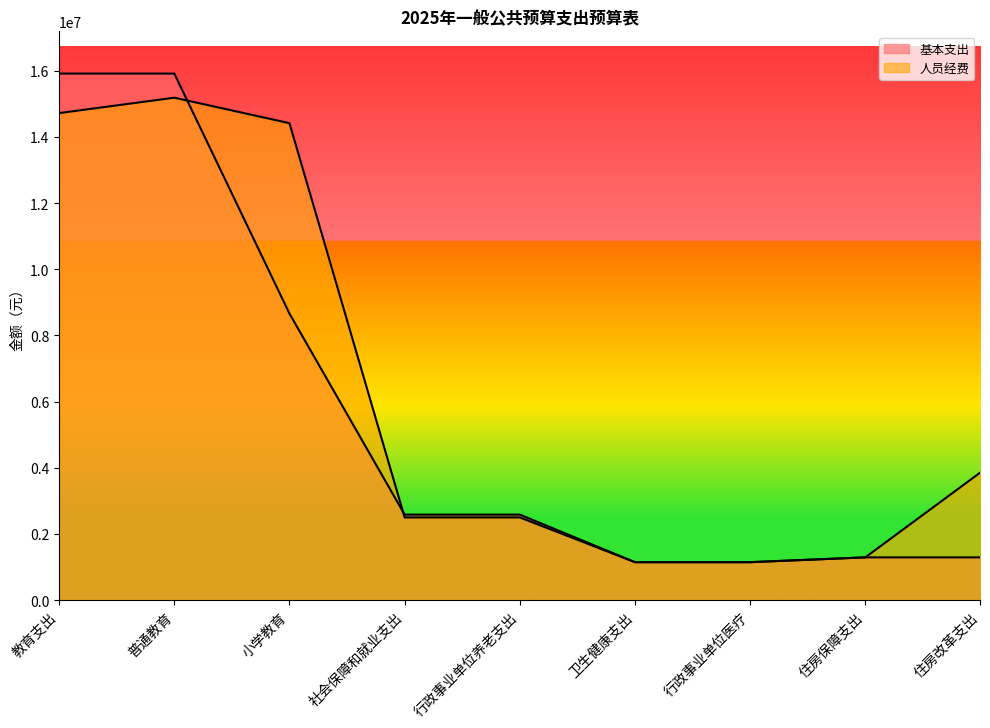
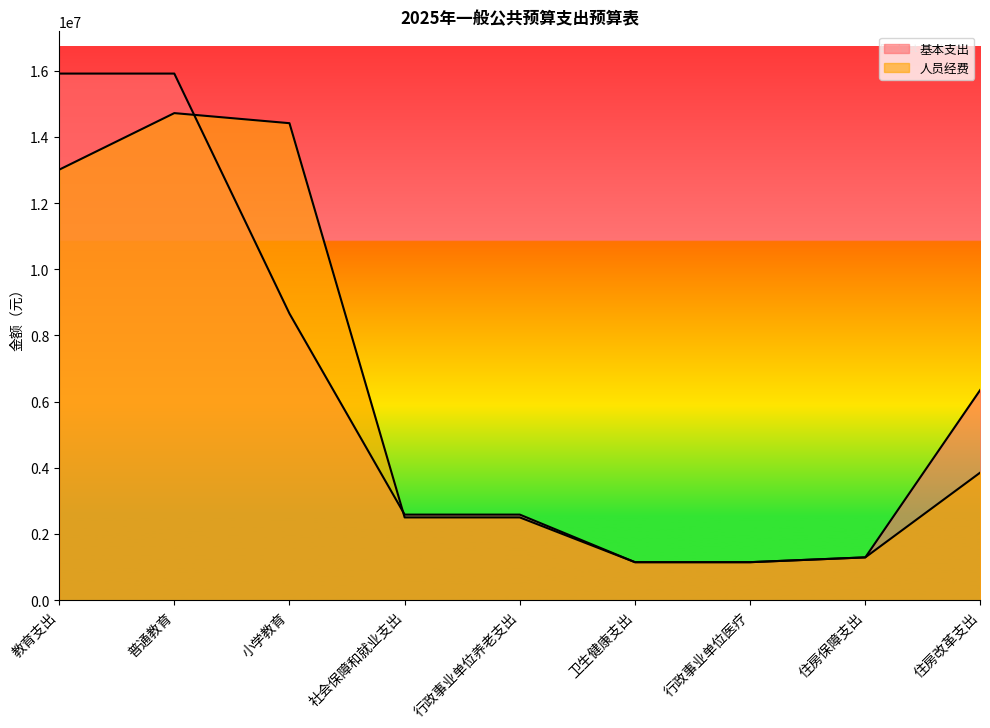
人员经费, 教育支出: 14700000 -> 13000000
人员经费, 普通教育: 15200000 -> 14700000
基本支出, 住房改革支出: 1300000 -> 6400000
